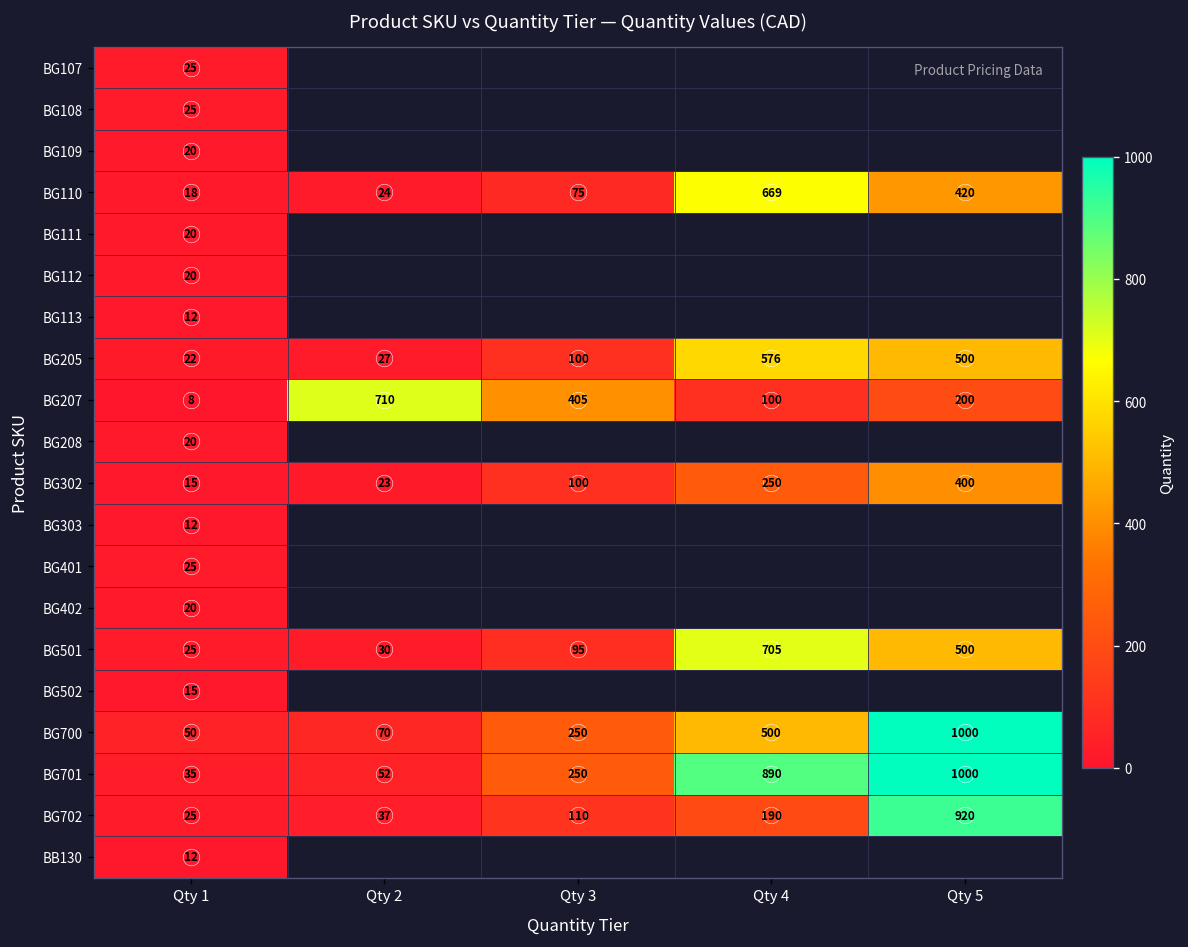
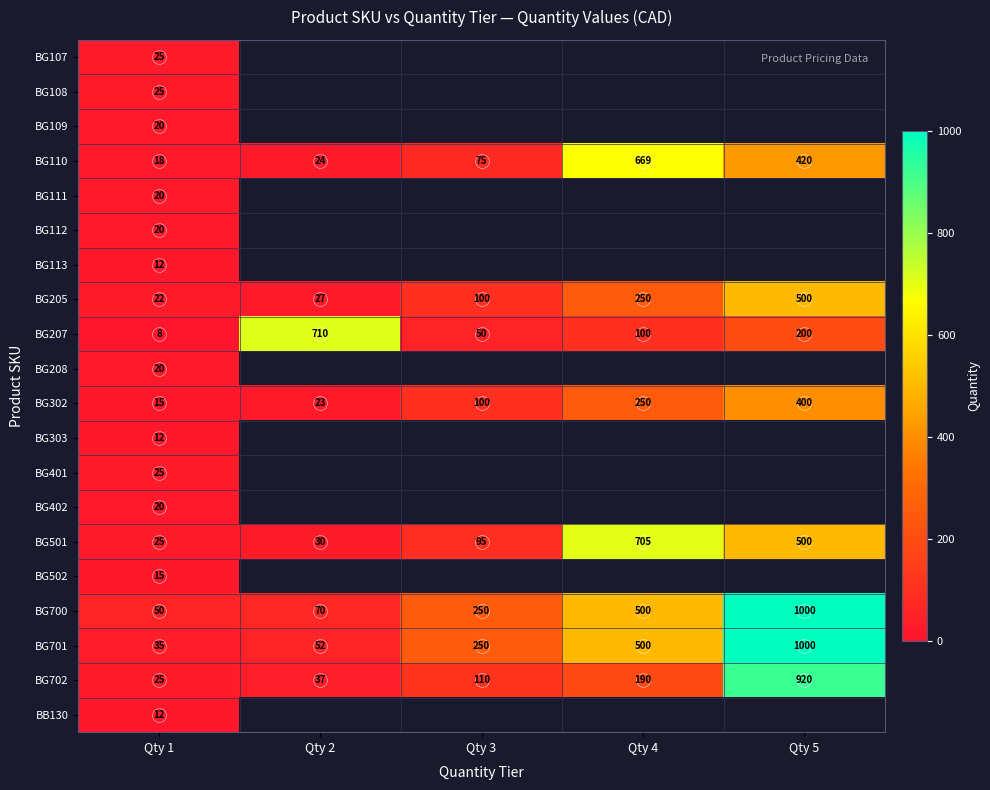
BG205, Qty 4: 576 -> 250
BG207, Qty 3: 405 -> 50
BG701, Qty 4: 890 -> 500
